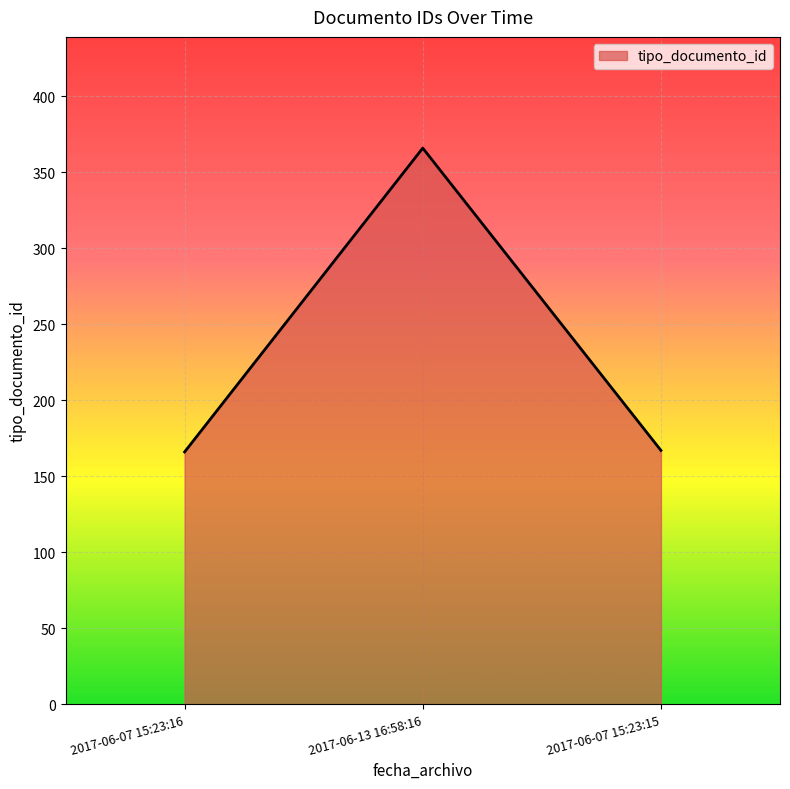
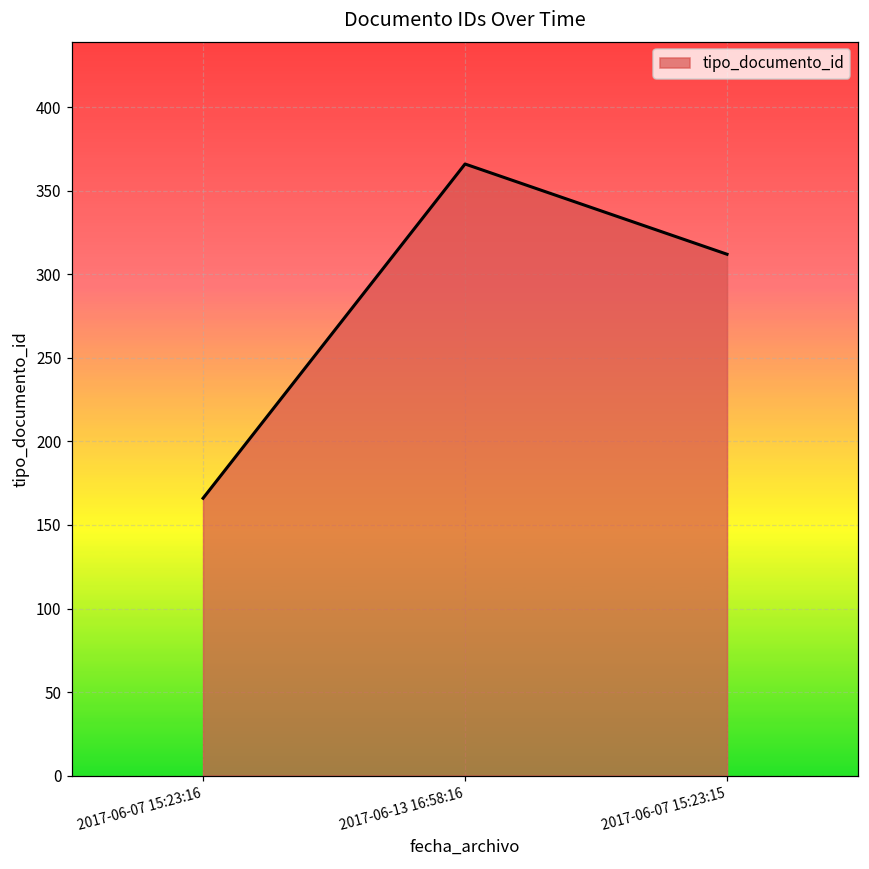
2017-06-07 15:23:15: 167 -> 312
